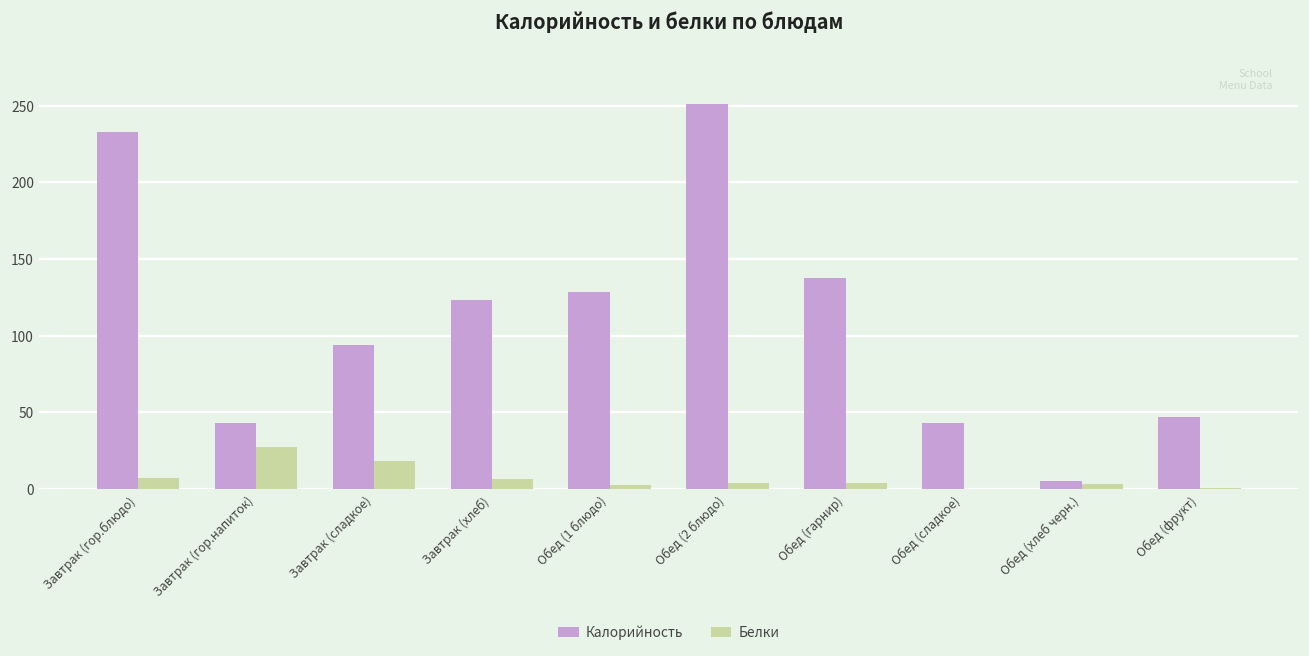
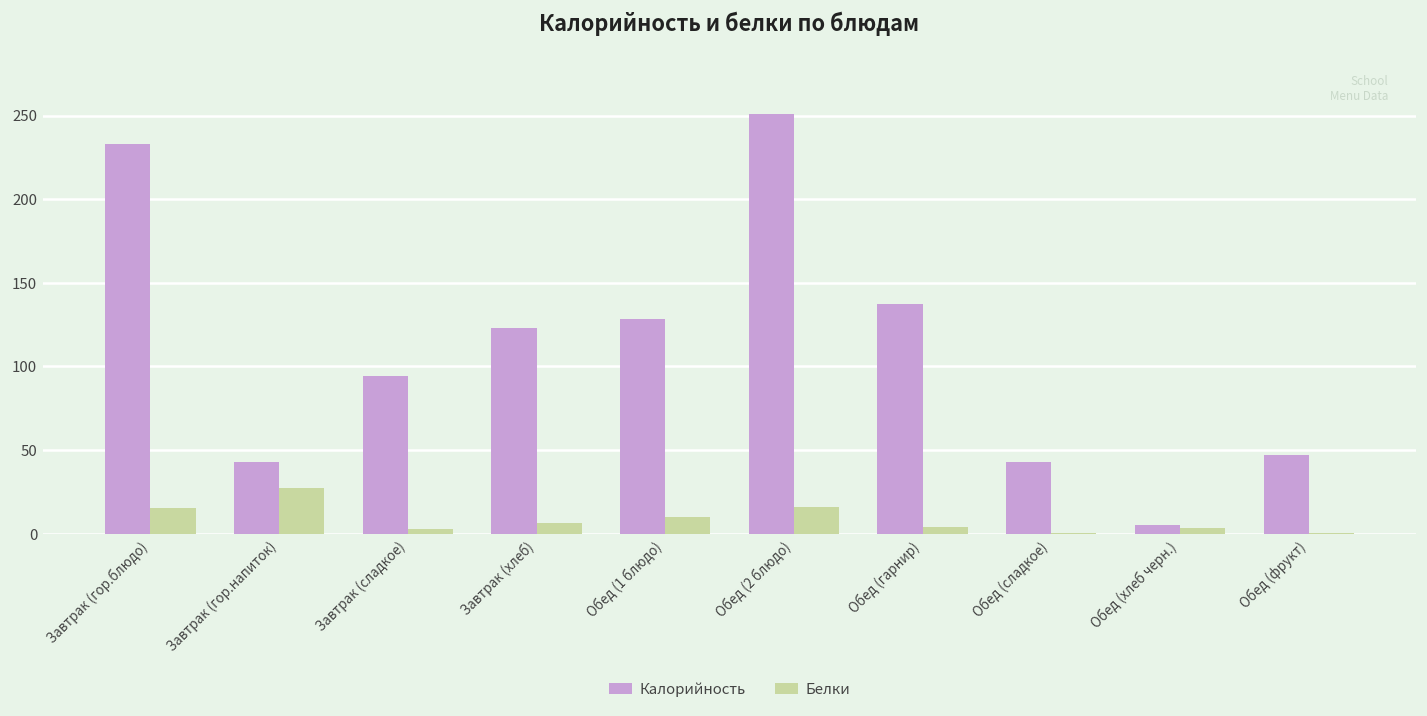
Белки, Завтрак (гор.блюдо): 7 -> 16
Белки, Завтрак (сладкое): 18 -> 3
Белки, Обед (1 блюдо): 2 -> 10
Белки, Обед (2 блюдо): 4 -> 16
